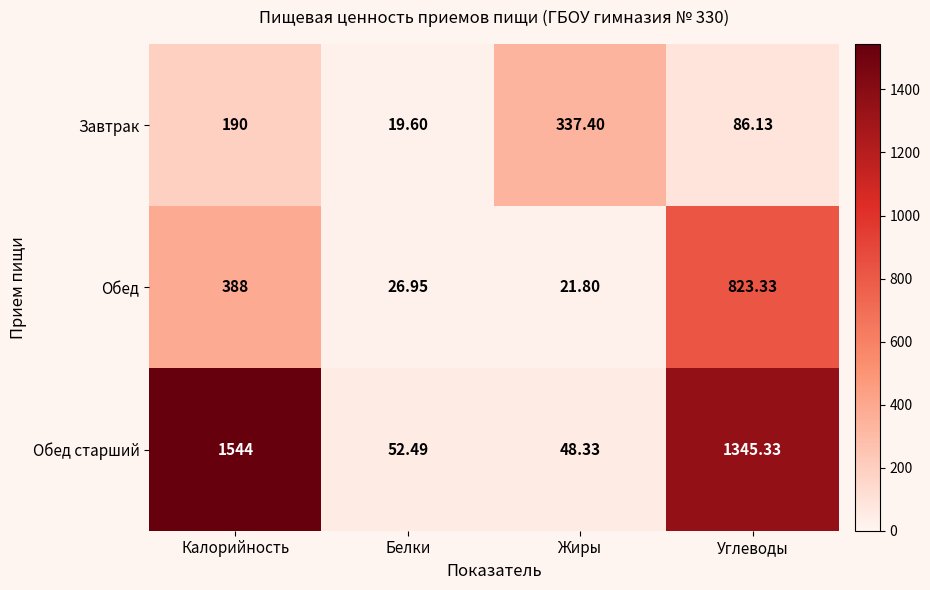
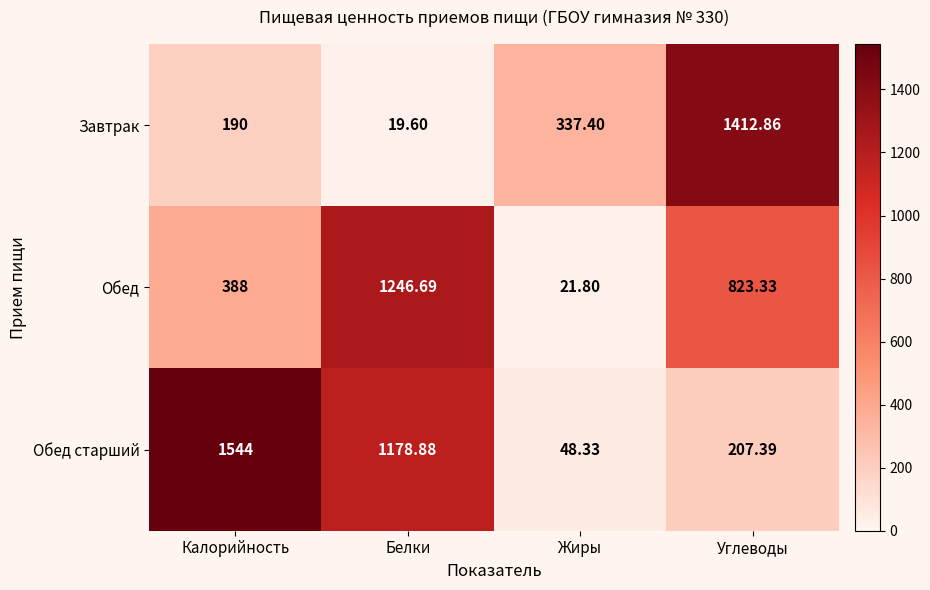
Завтрак, Углеводы: 86.13 -> 1412.86
Обед, Белки: 26.95 -> 1246.69
Обед старший, Белки: 52.49 -> 1178.88
Обед старший, Углеводы: 1345.33 -> 207.39
